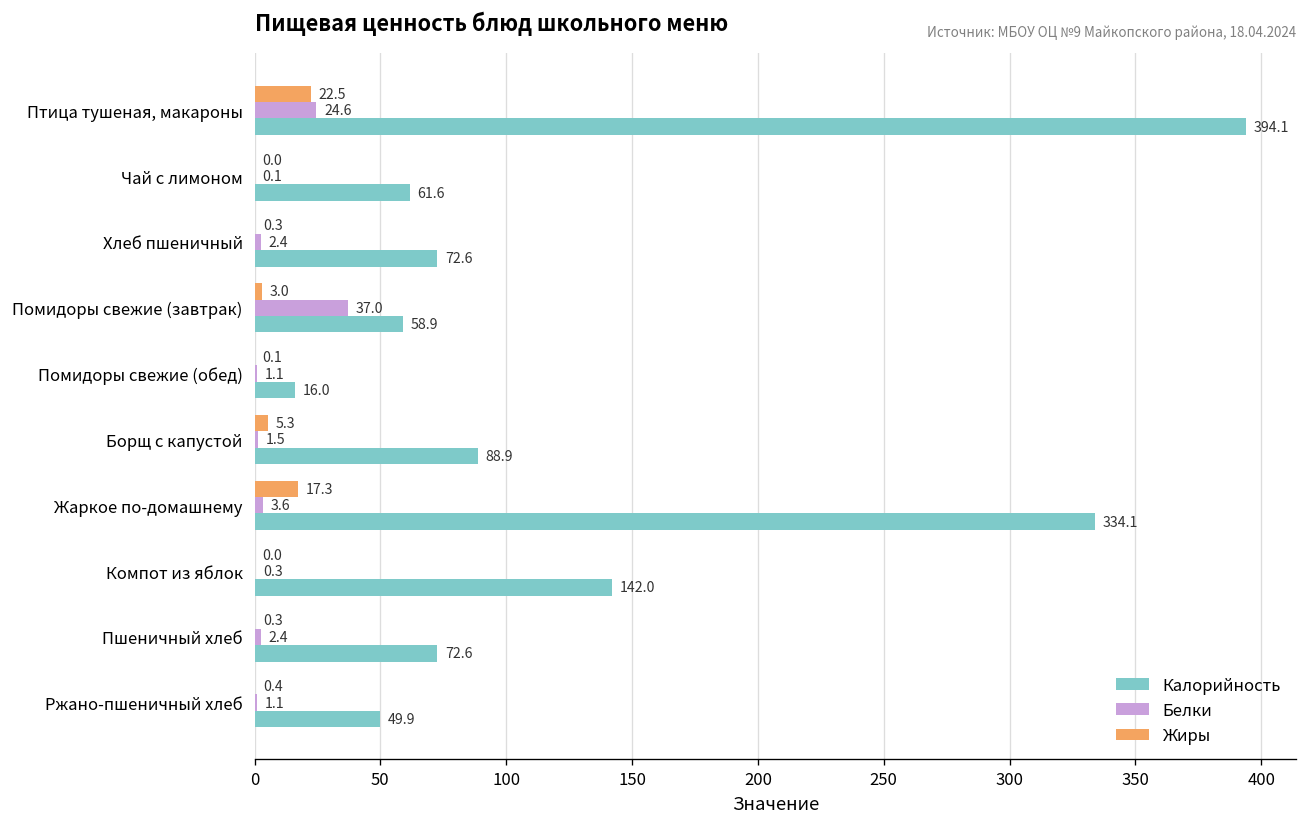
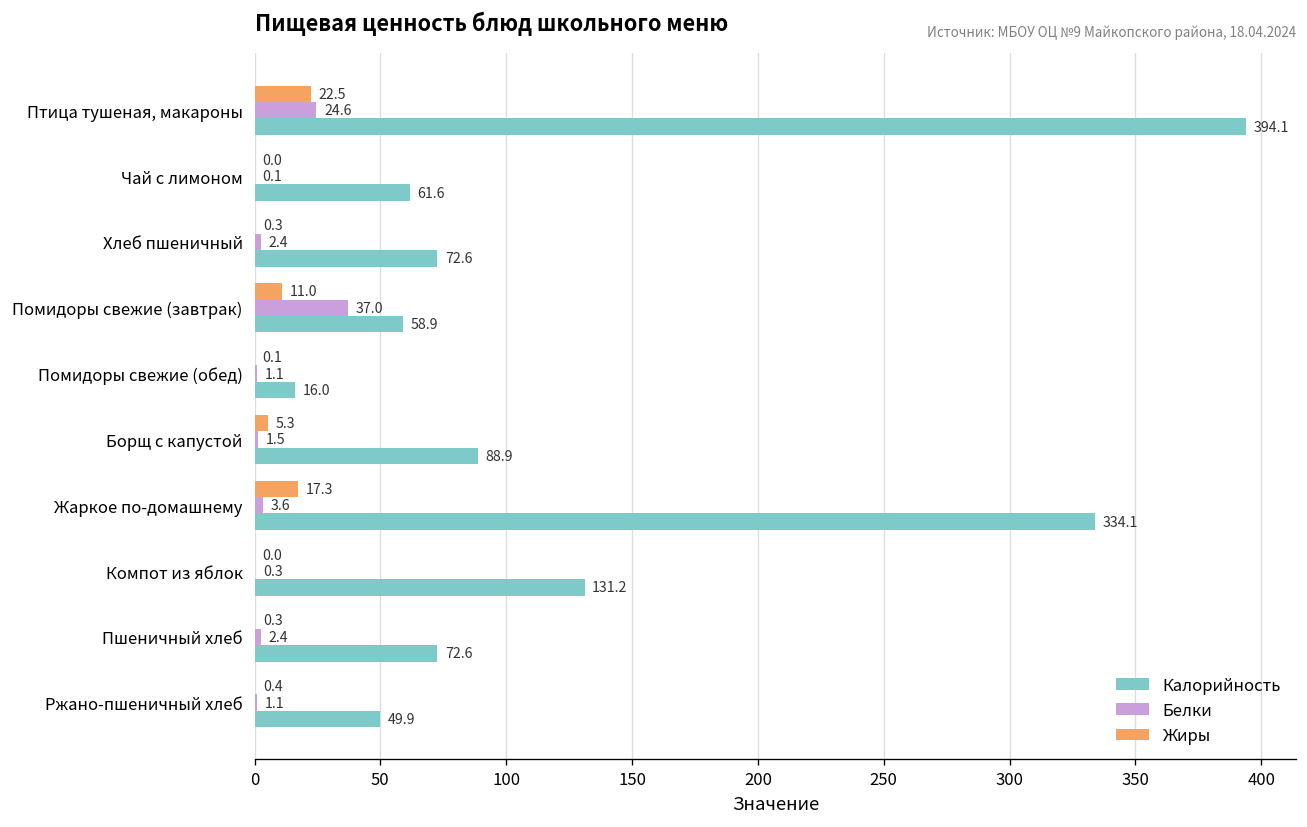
Жиры, Помидоры свежие (завтрак): 3.0 -> 11.0
Калорийность, Компот из яблок: 142.0 -> 131.2
